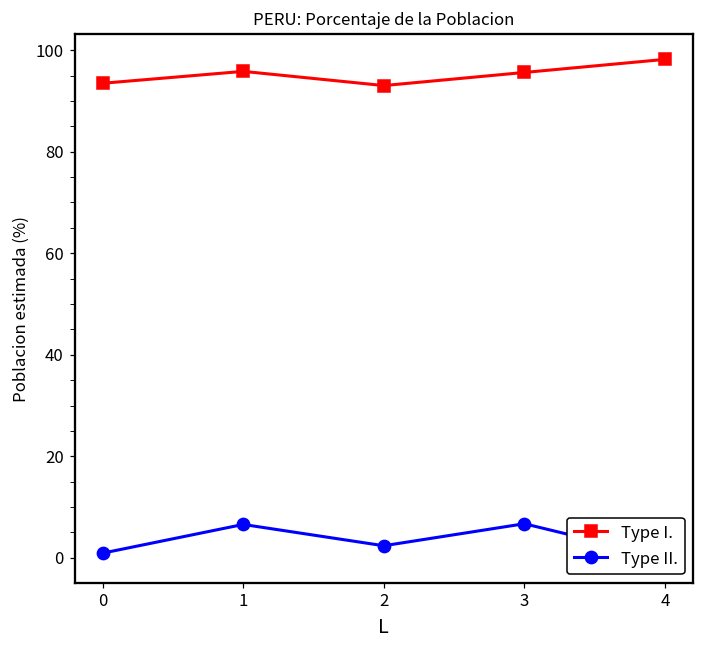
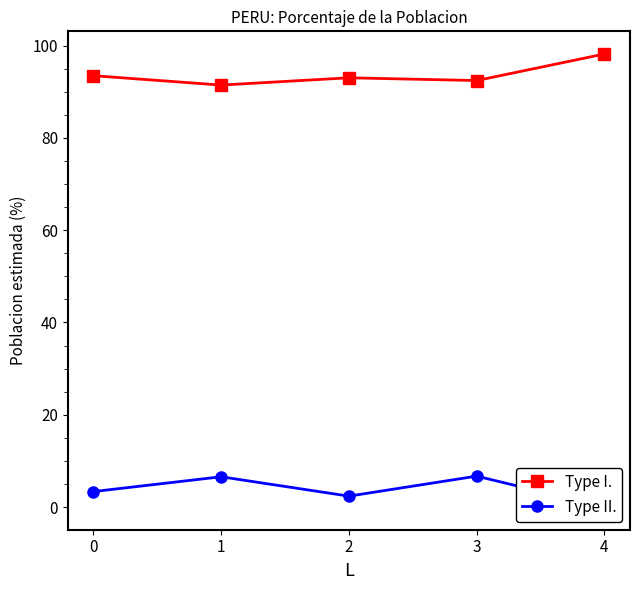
Type II., 0: 1 -> 3
Type I., 1: 96 -> 91
Type I., 3: 96 -> 92
